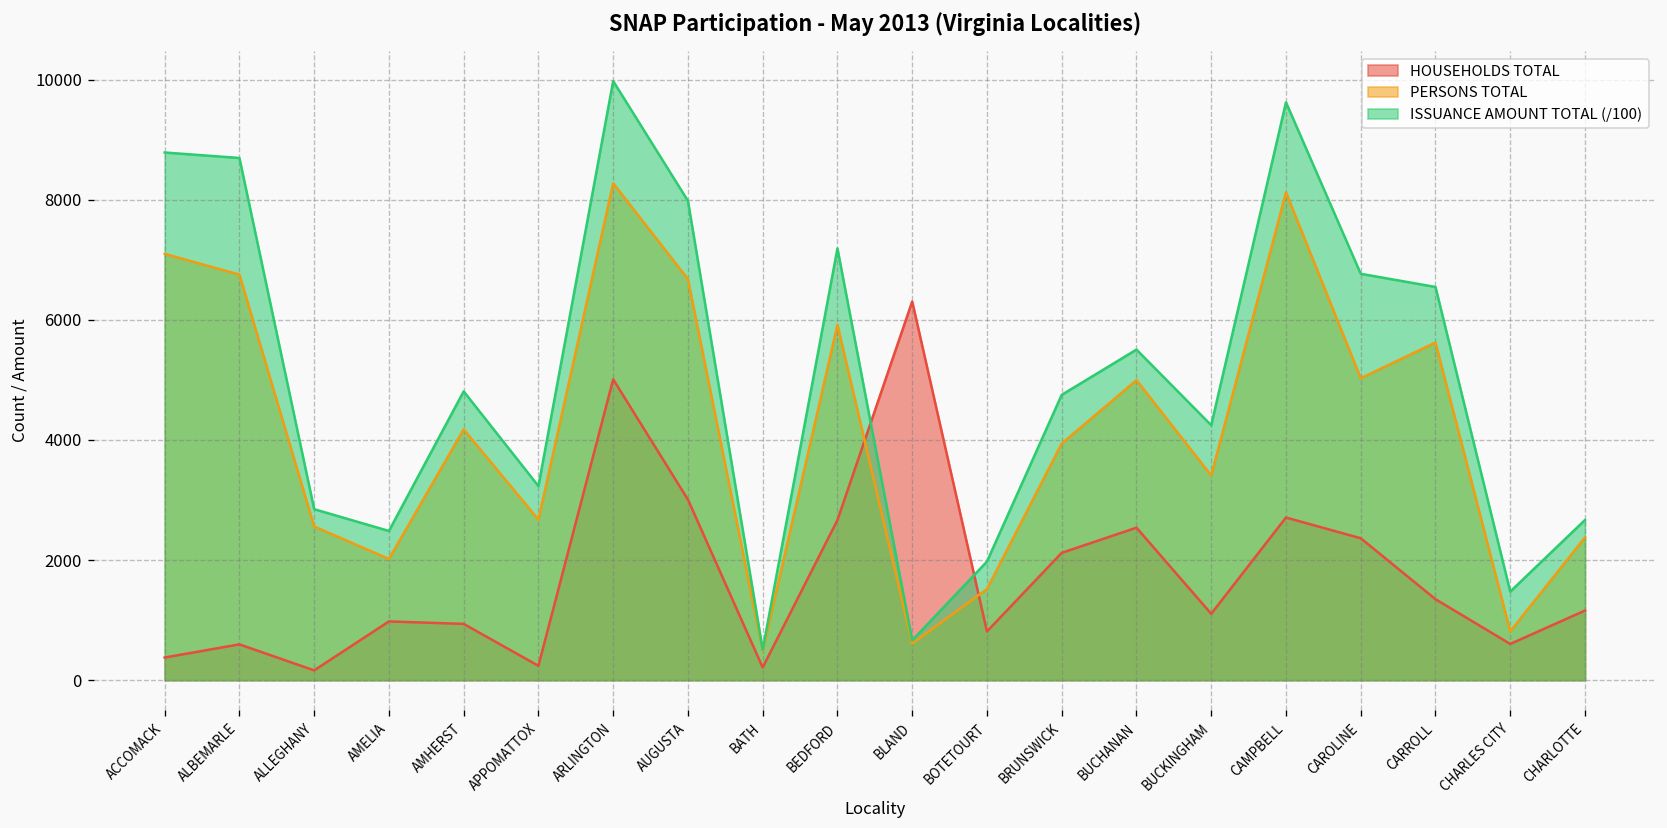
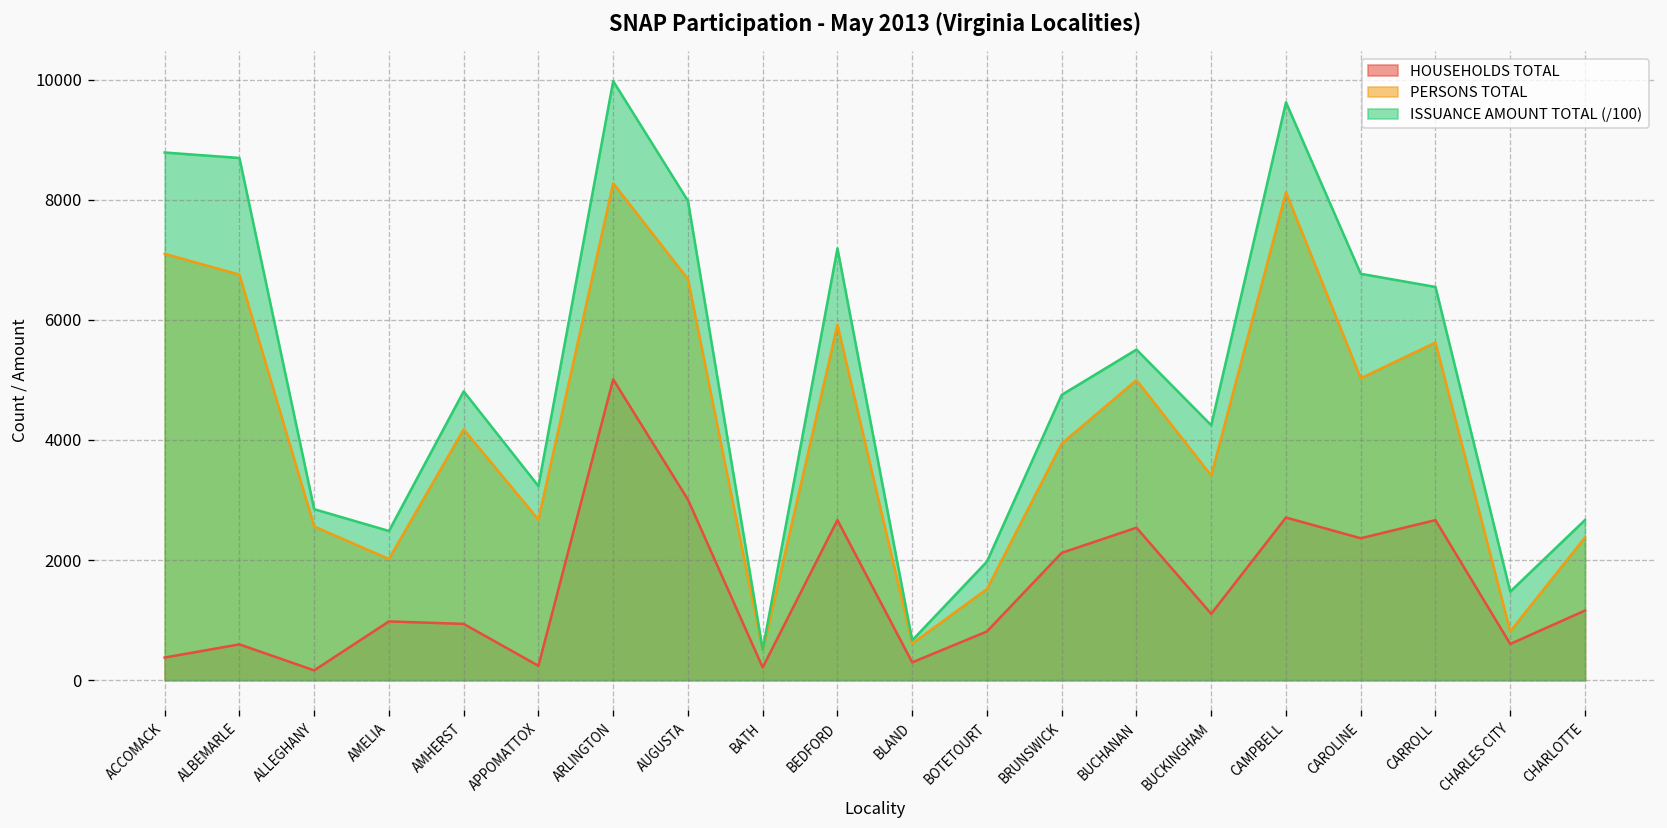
HOUSEHOLDS TOTAL, BLAND: 6300 -> 300
HOUSEHOLDS TOTAL, CARROLL: 1300 -> 2700
